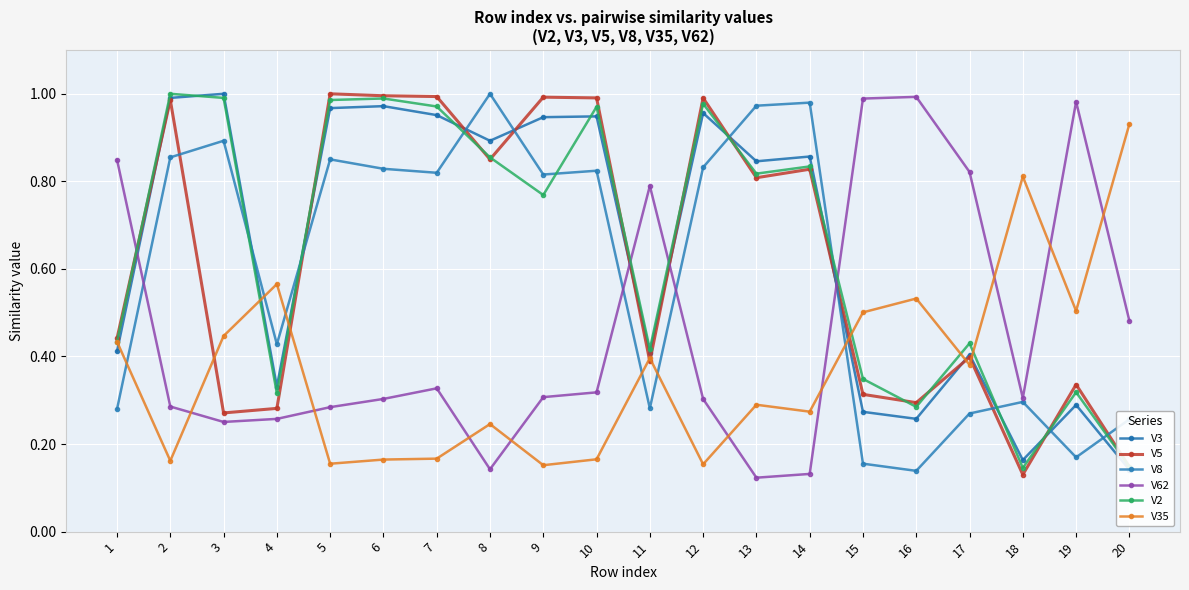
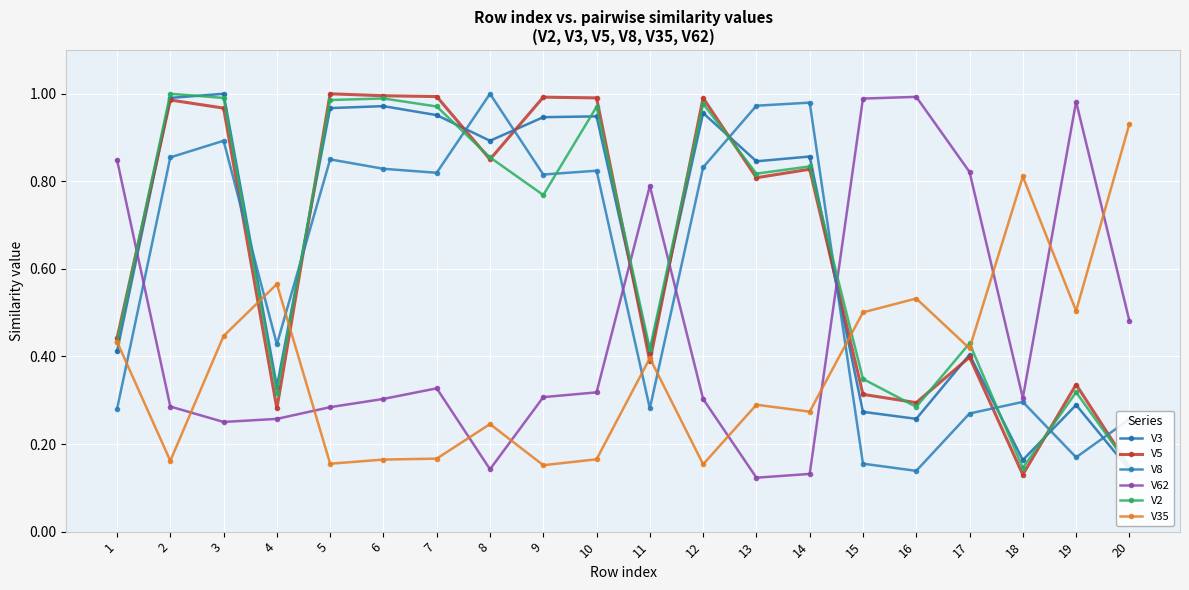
V5, 3: 0.27 -> 0.97
V35, 17: 0.38 -> 0.42
